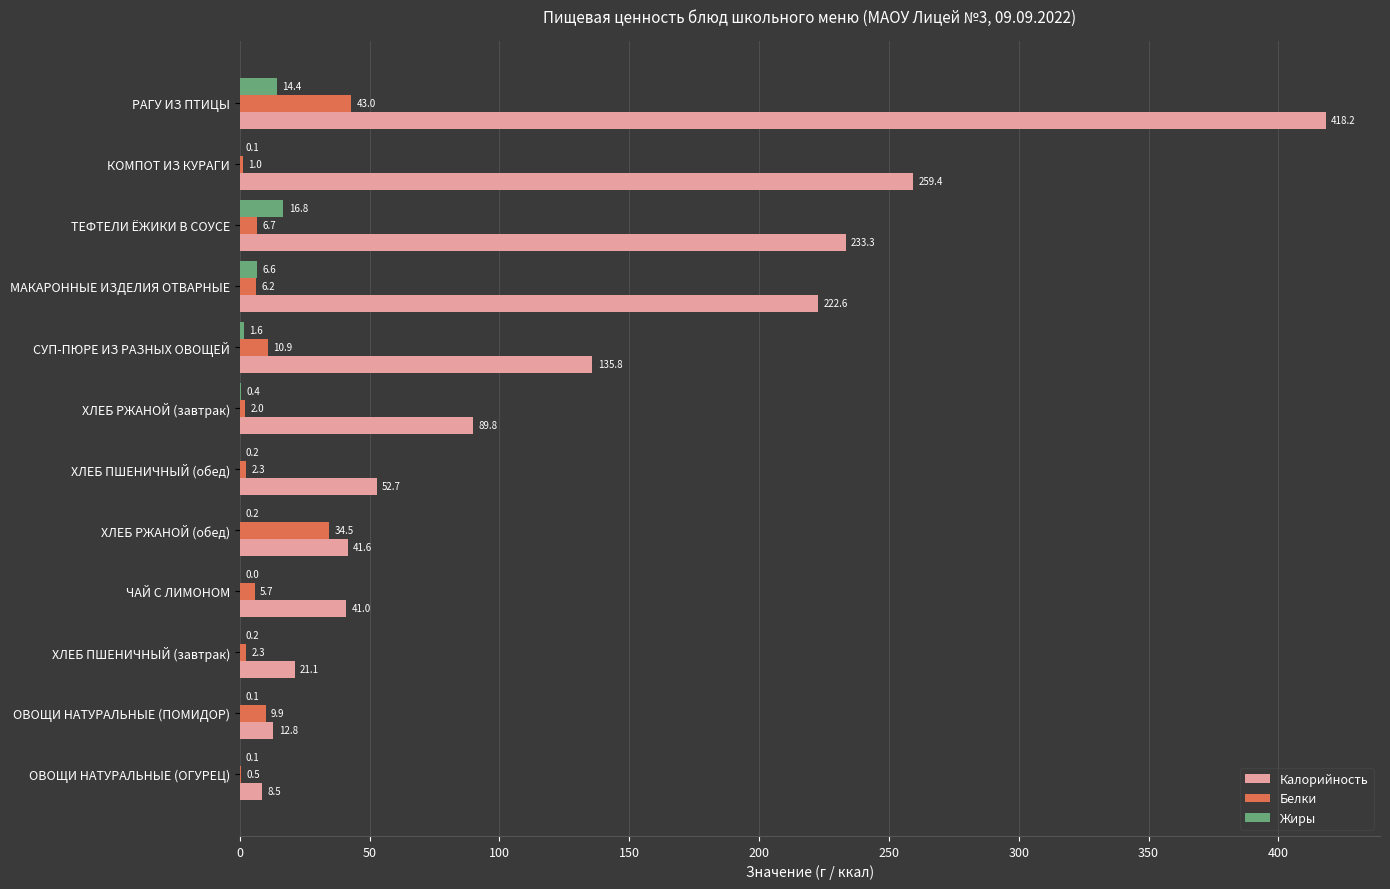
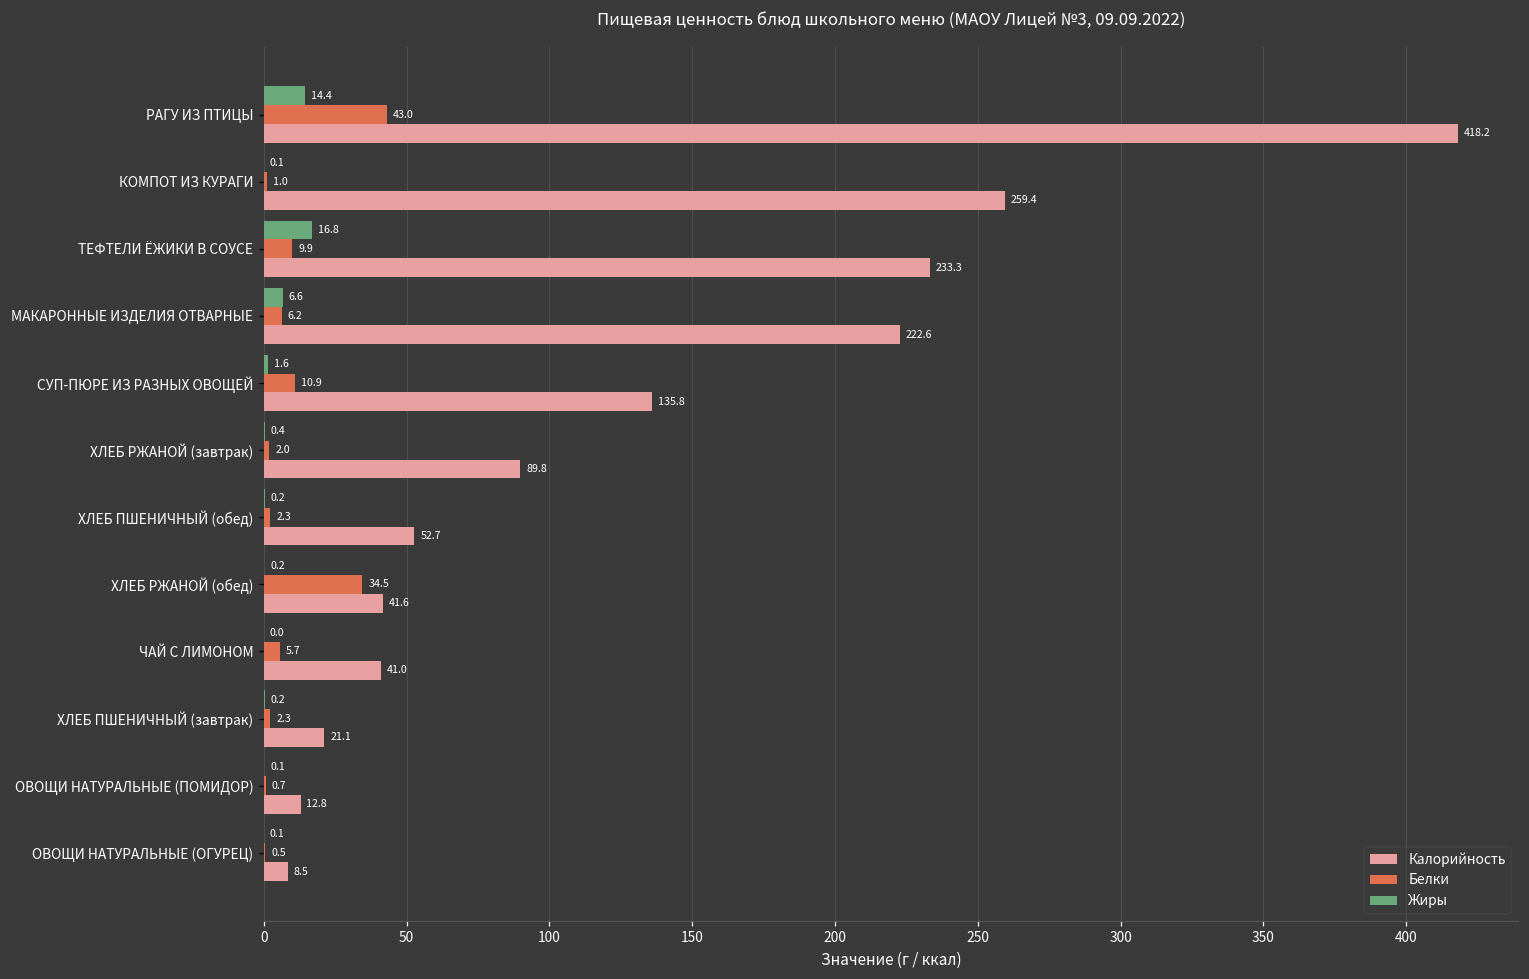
Белки, ТЕФТЕЛИ ЁЖИКИ В СОУСЕ: 6.7 -> 9.9
Белки, ОВОЩИ НАТУРАЛЬНЫЕ (ПОМИДОР): 9.9 -> 0.7
